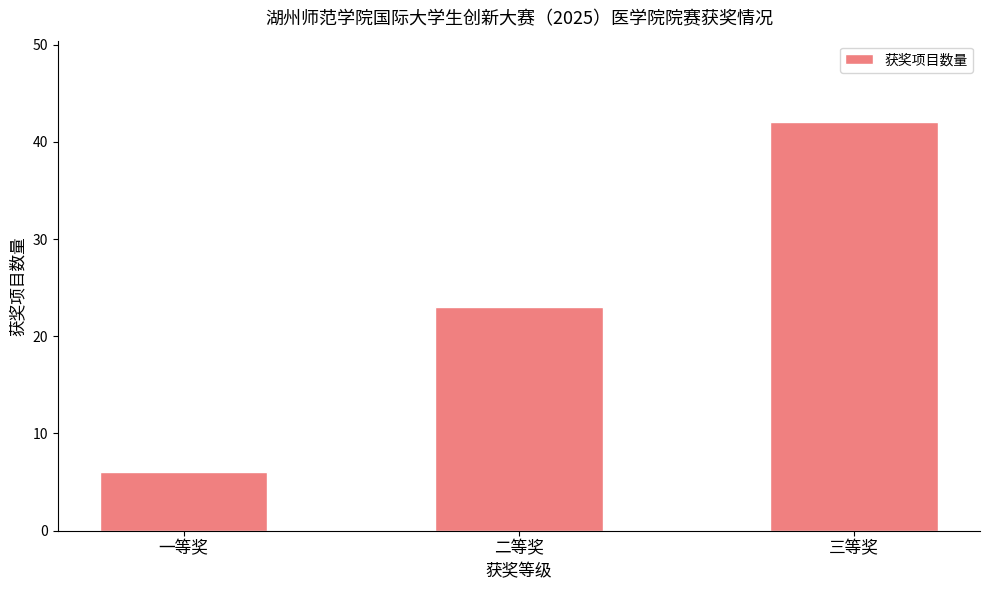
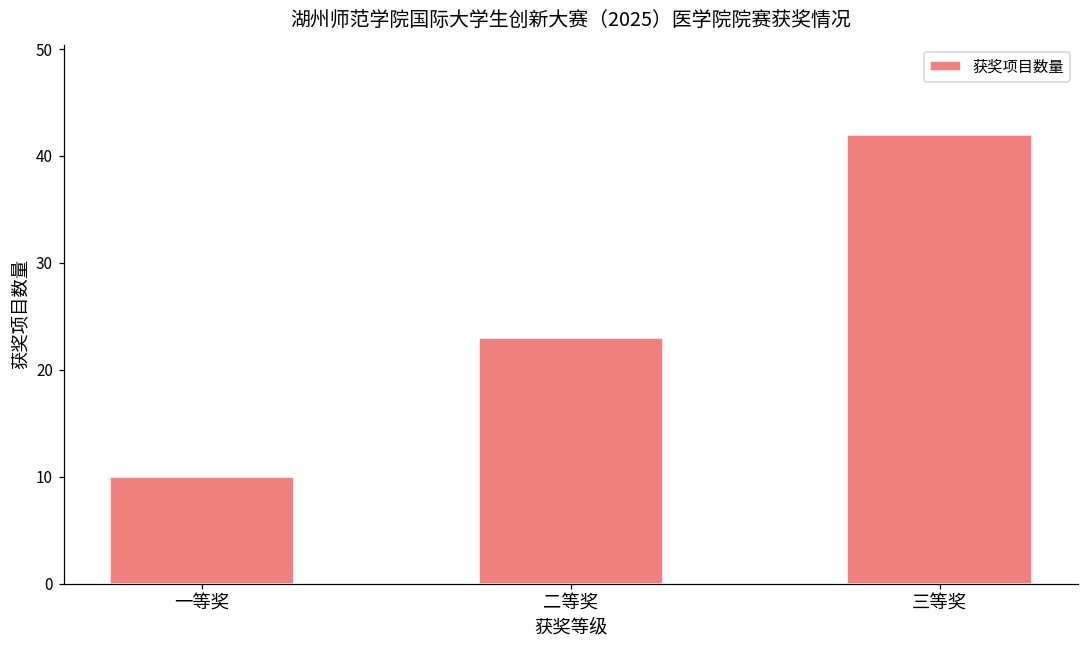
一等奖: 6 -> 10
